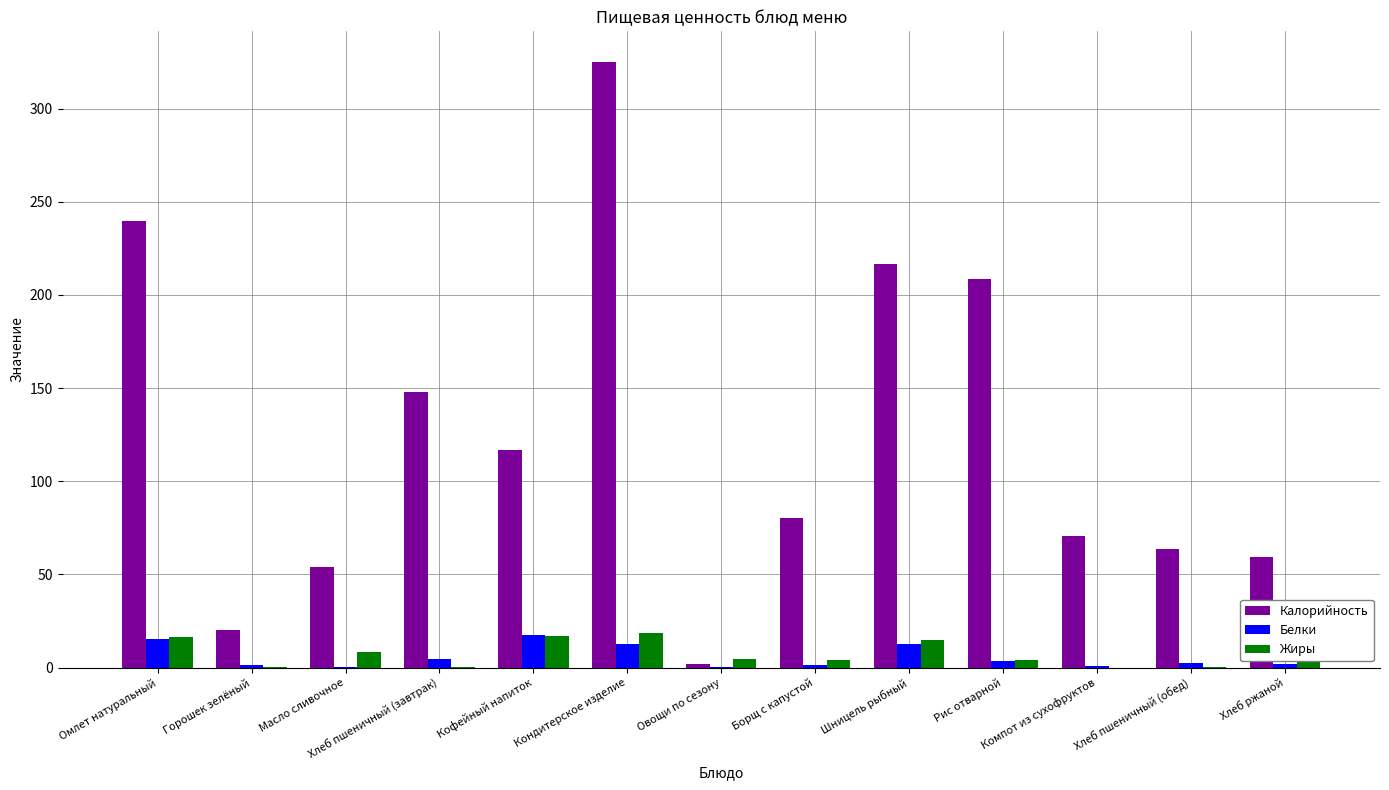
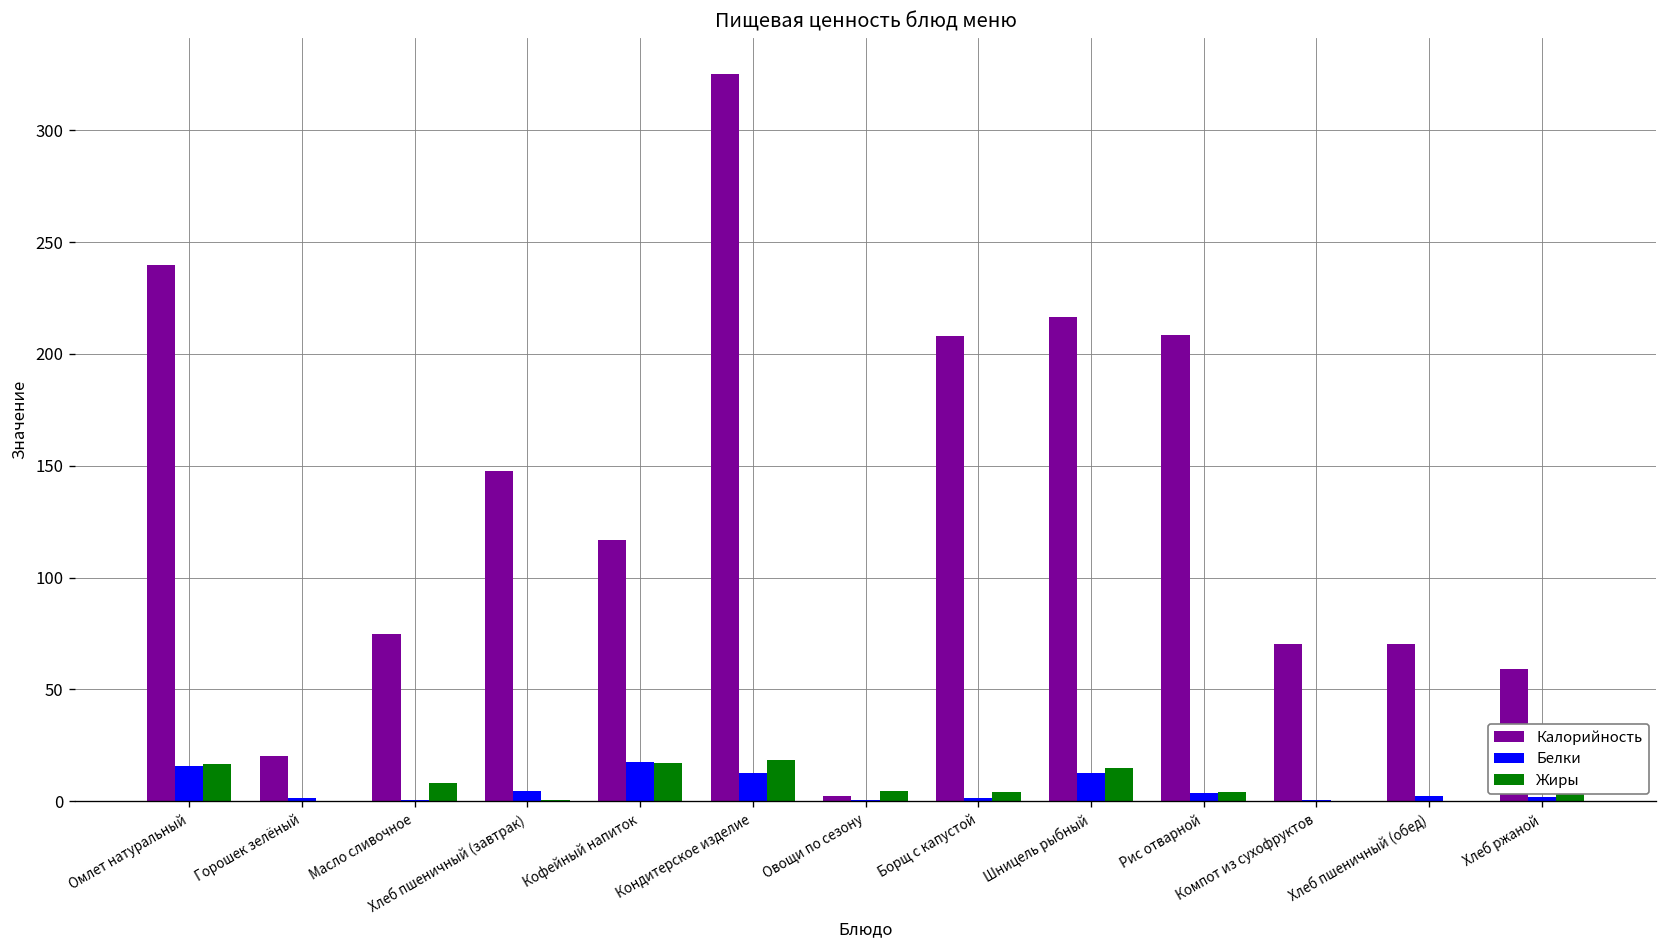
Калорийность, Масло сливочное: 54 -> 75
Калорийность, Борщ с капустой: 80 -> 208
Калорийность, Хлеб пшеничный (обед): 64 -> 71
